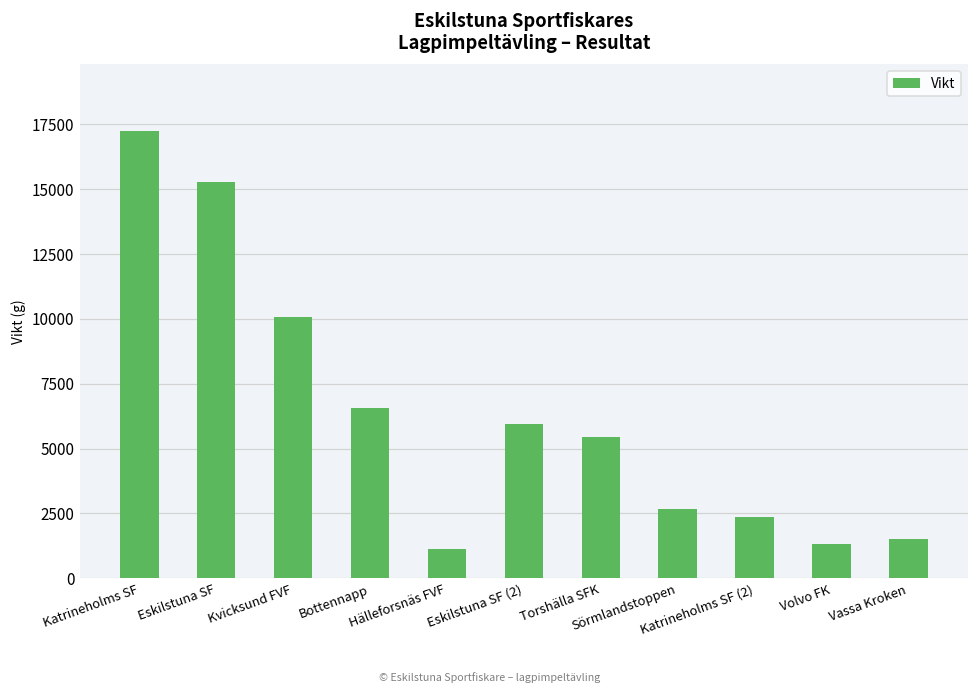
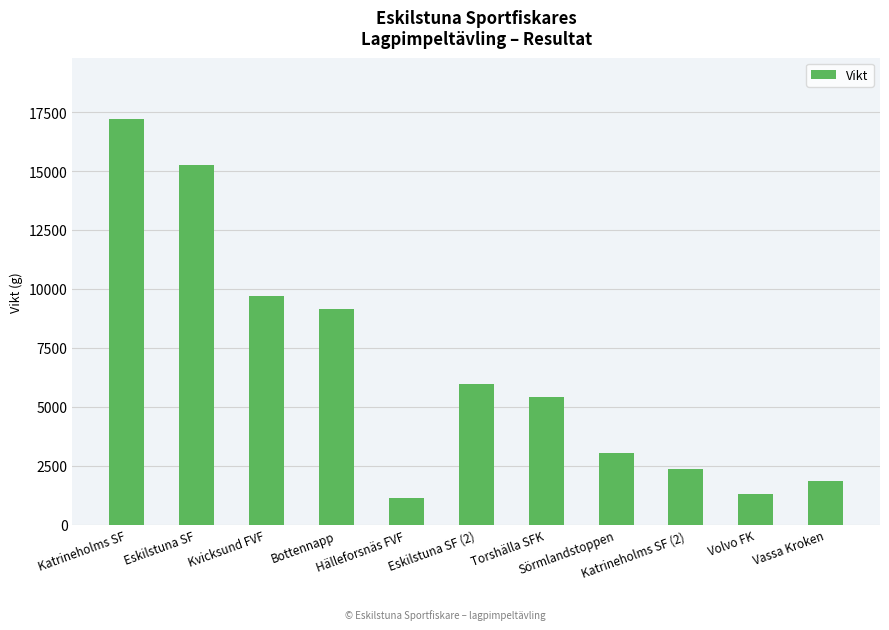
Kvicksund FVF: 10100 -> 9700
Bottennapp: 6500 -> 9200
Sörmlandstoppen: 2700 -> 3000
Vassa Kroken: 1500 -> 1900
